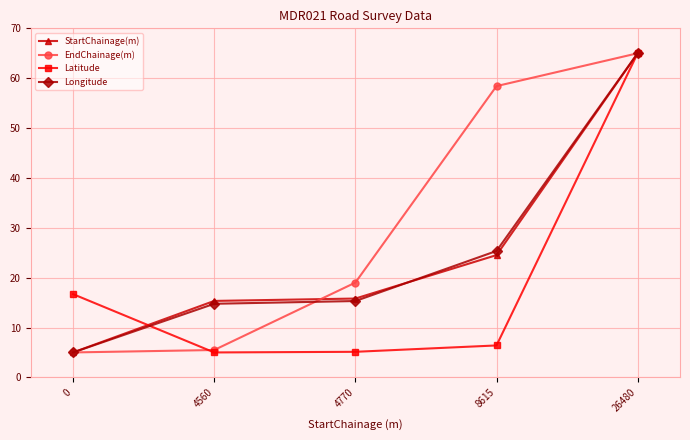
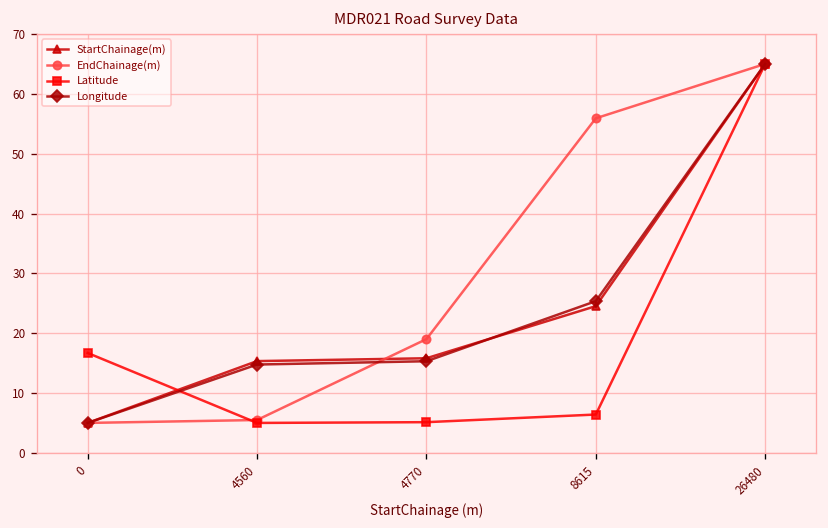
EndChainage(m), 8615: 58 -> 56
